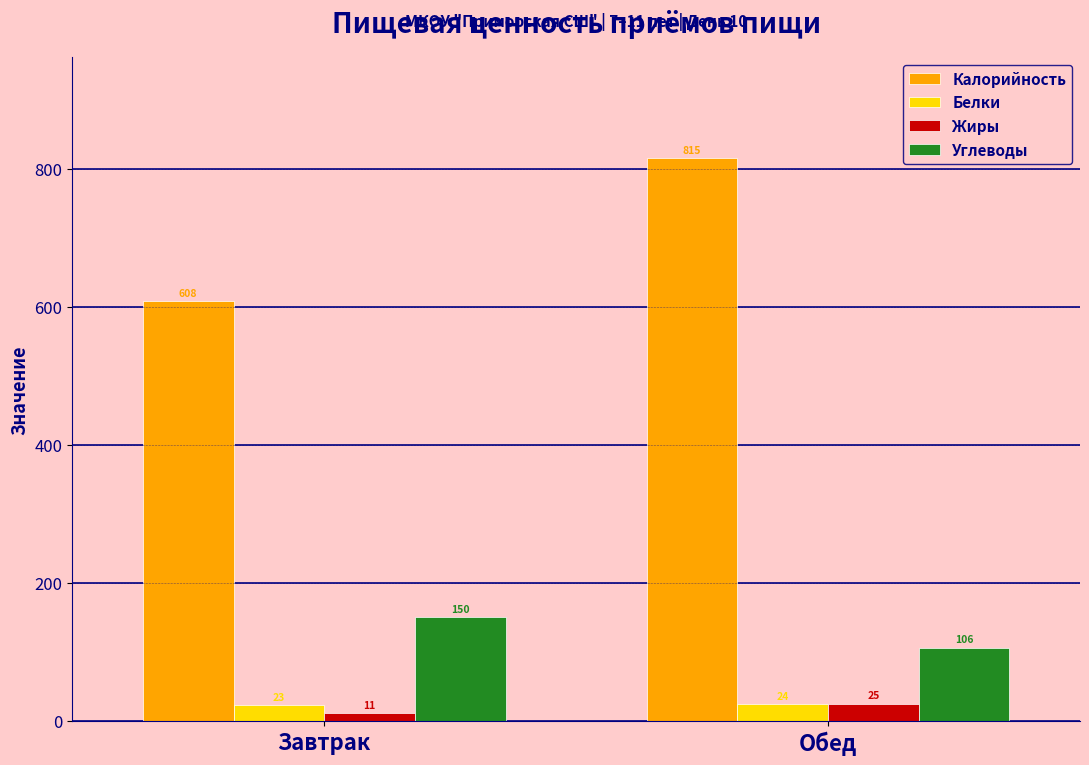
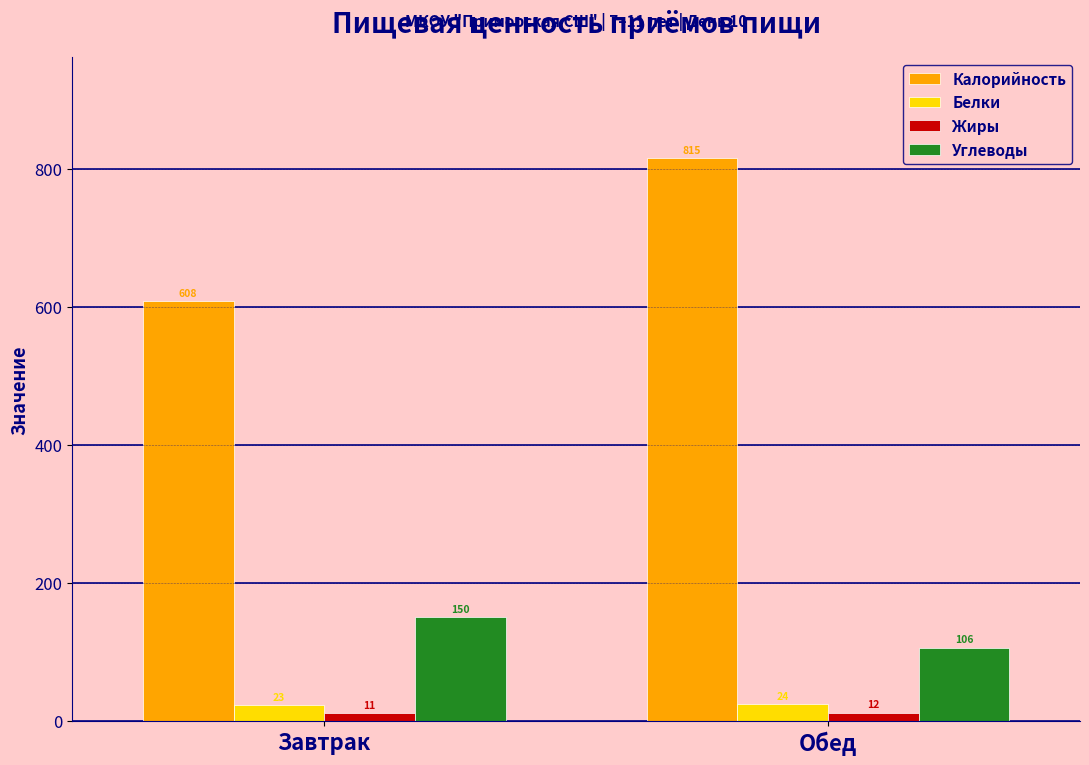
Жиры, Обед: 25 -> 12
